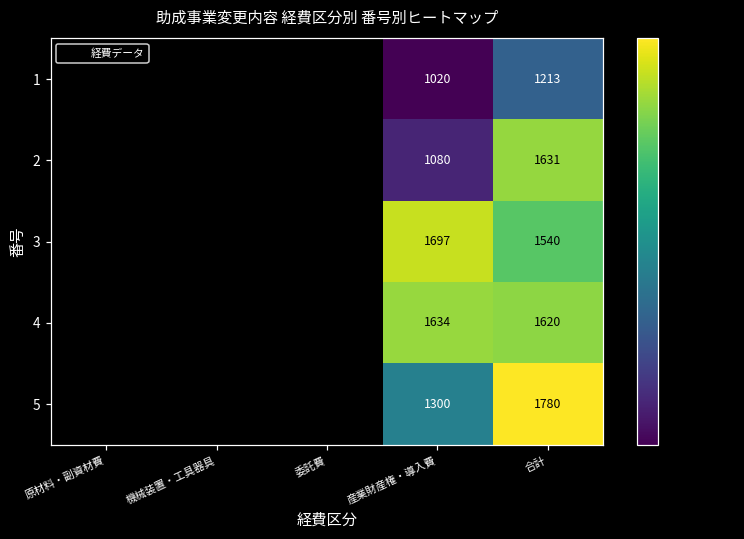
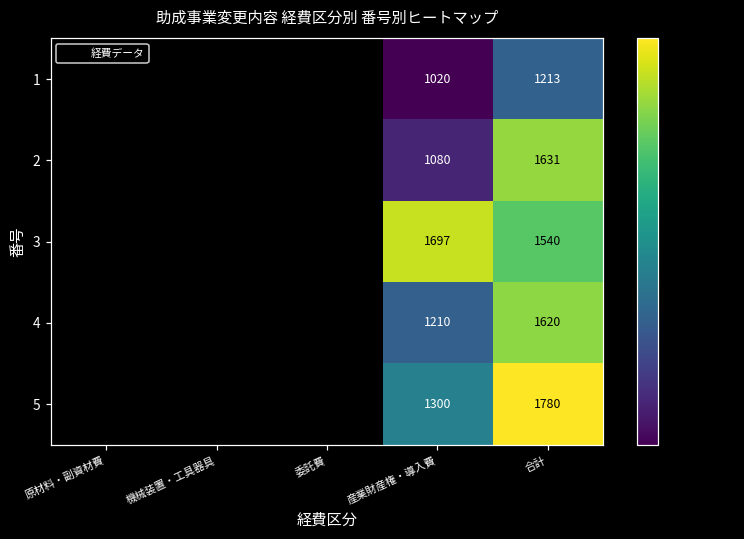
4, 産業財産権・導入費: 1634 -> 1210
